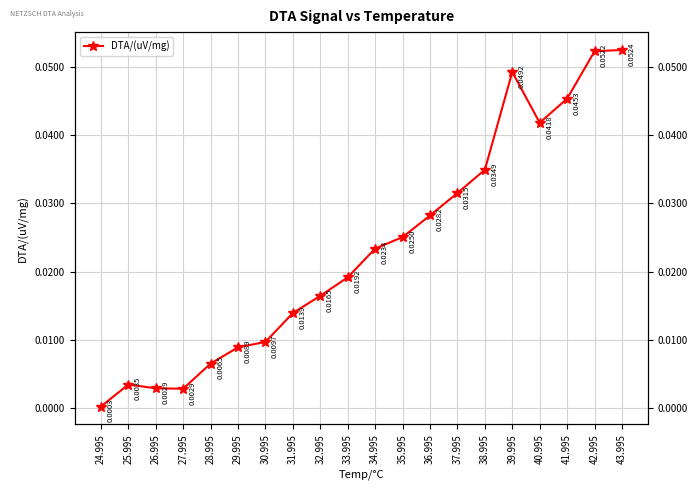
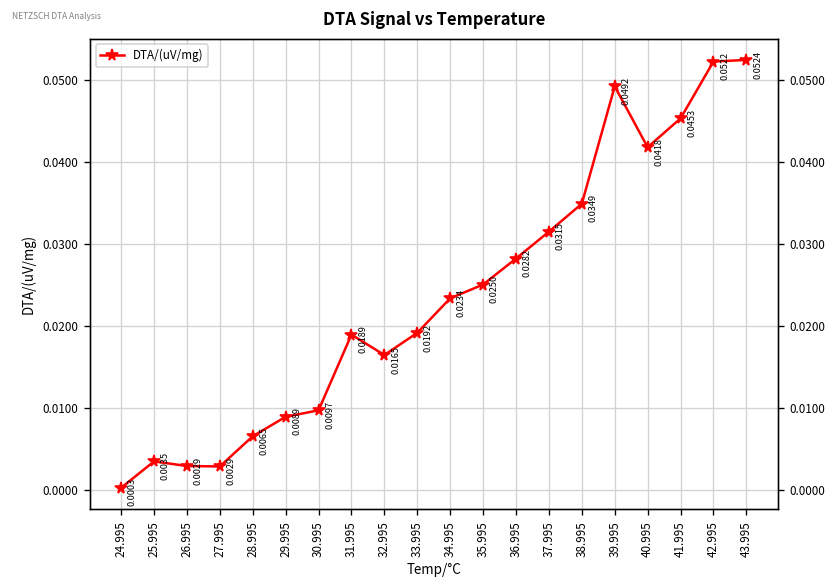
31.995: 0.0139 -> 0.0189
